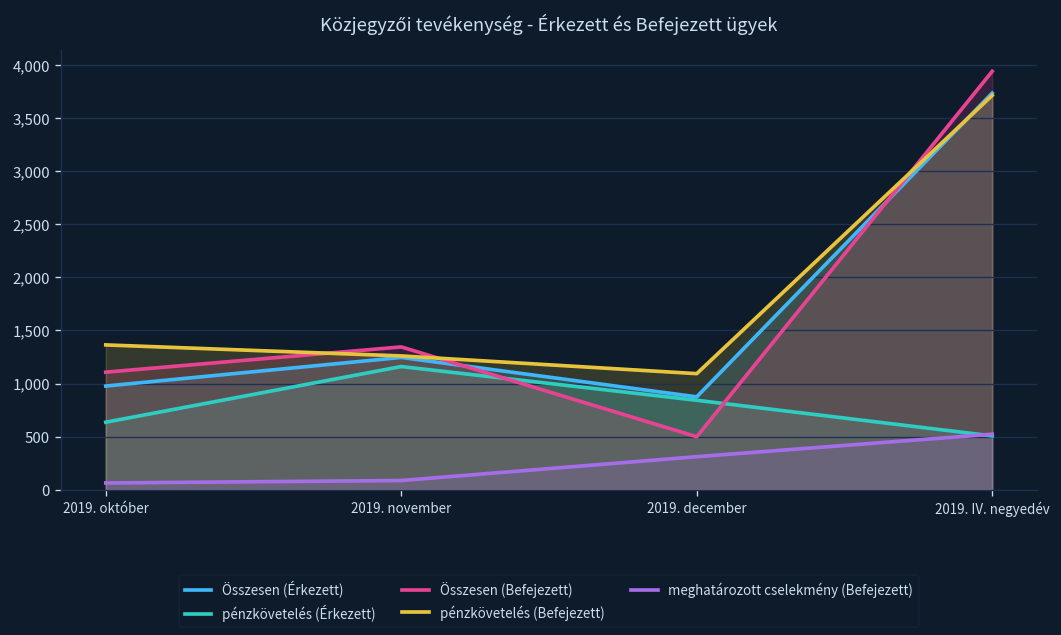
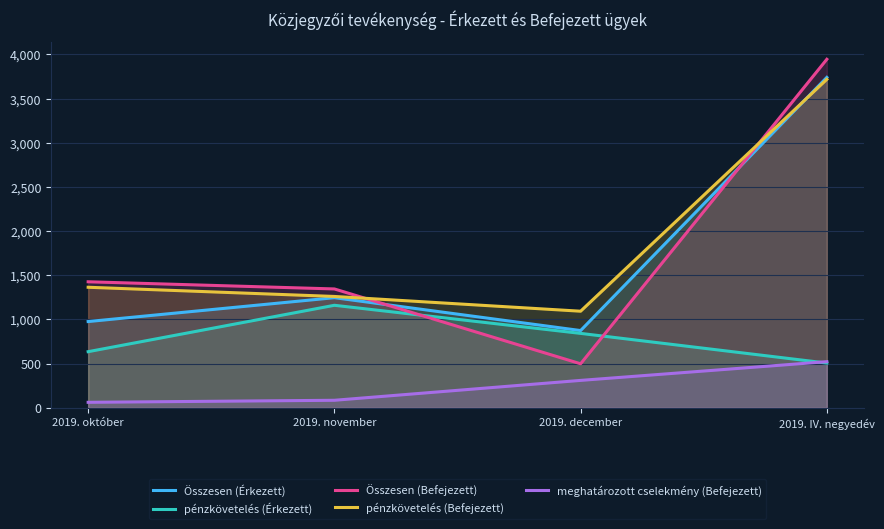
Összesen (Befejezett), 2019. október: 1,100 -> 1,400
